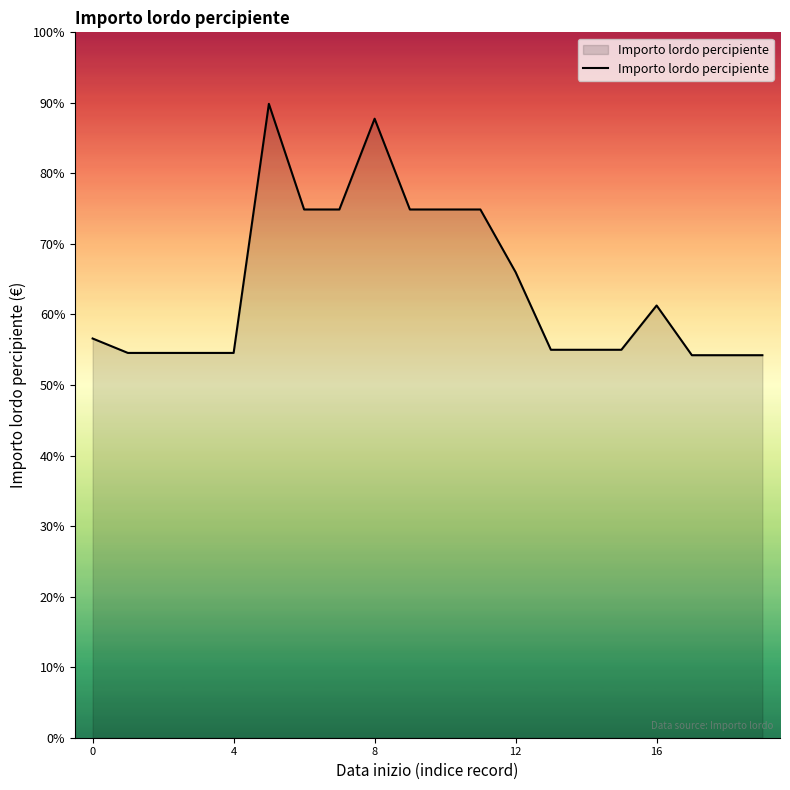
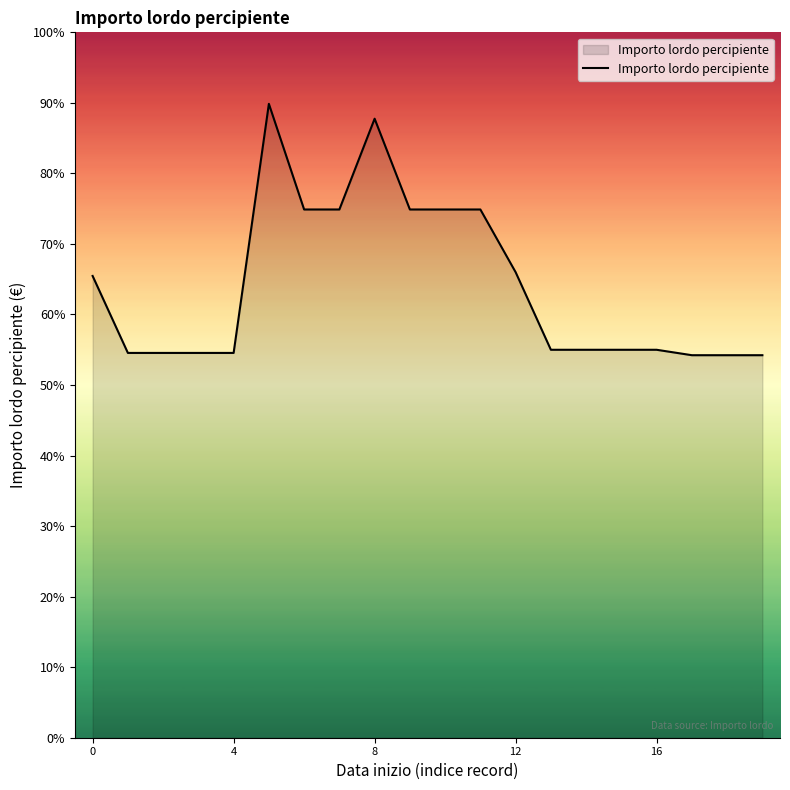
0: 57% -> 65%
16: 61% -> 55%
